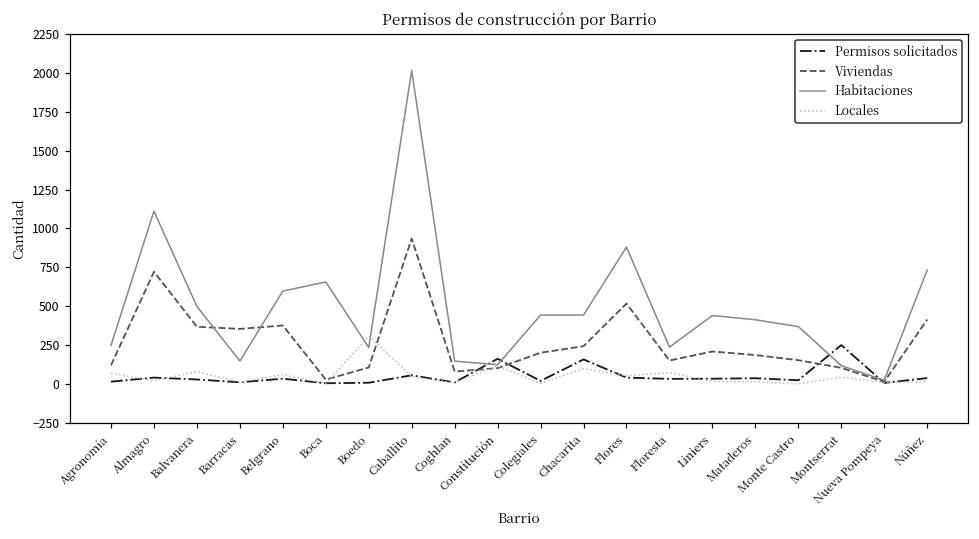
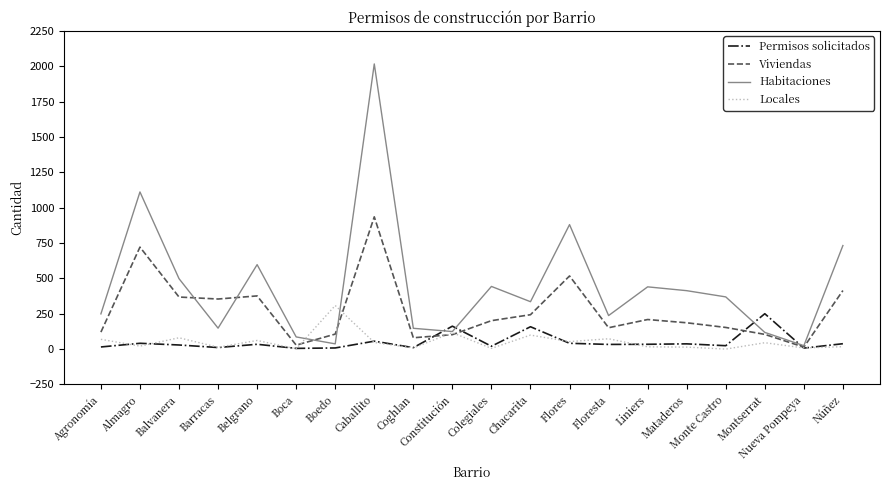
Habitaciones, Boca: 660 -> 90
Habitaciones, Boedo: 240 -> 40
Habitaciones, Chacarita: 440 -> 340
